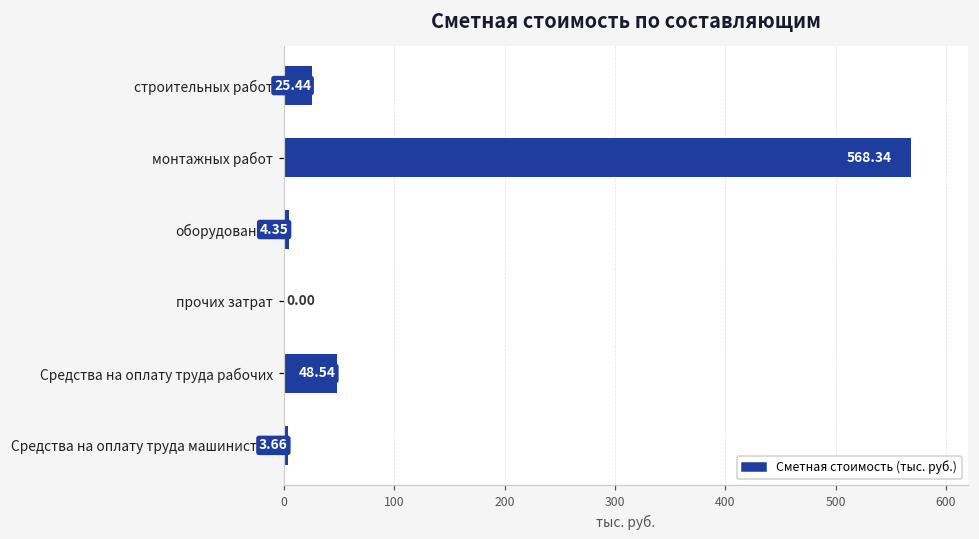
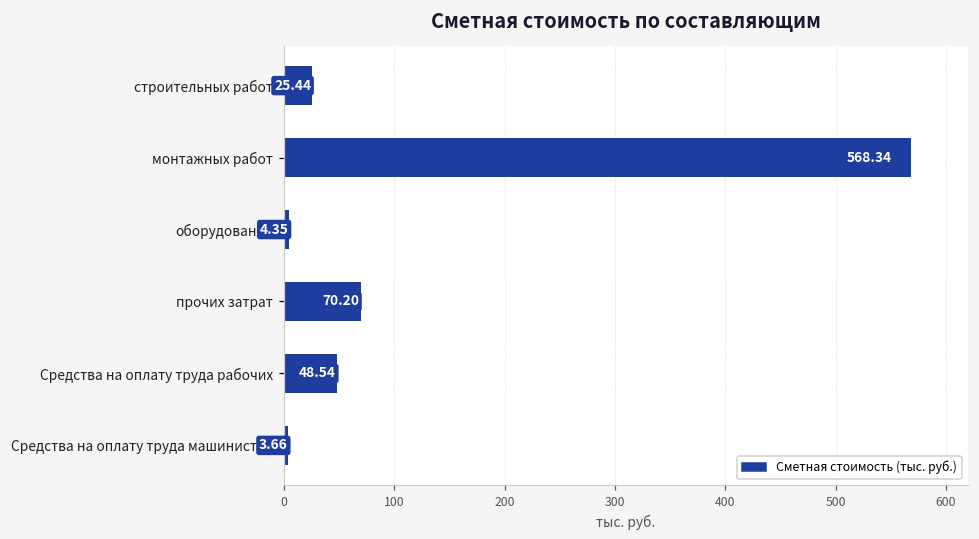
прочих затрат: 0.00 -> 70.20
